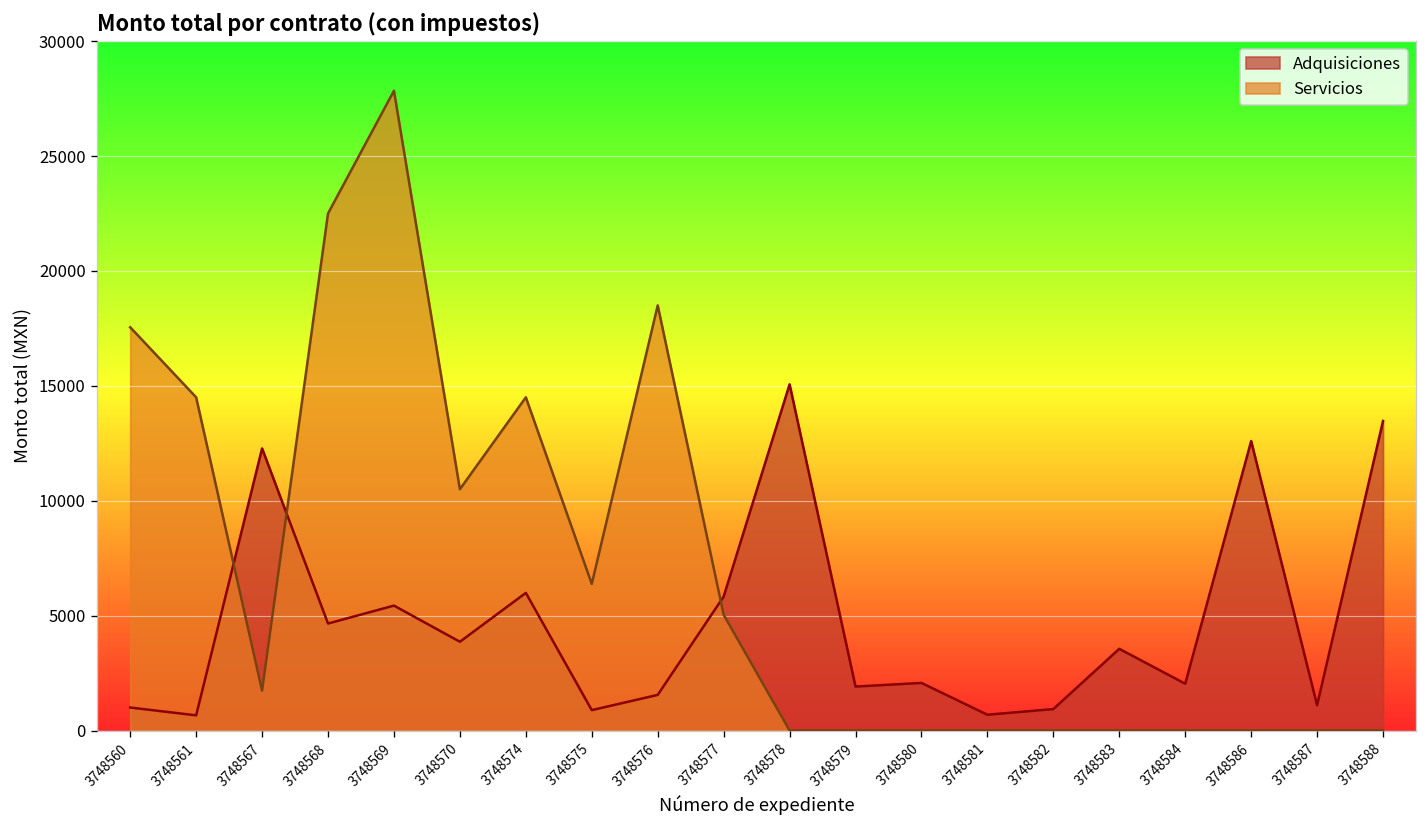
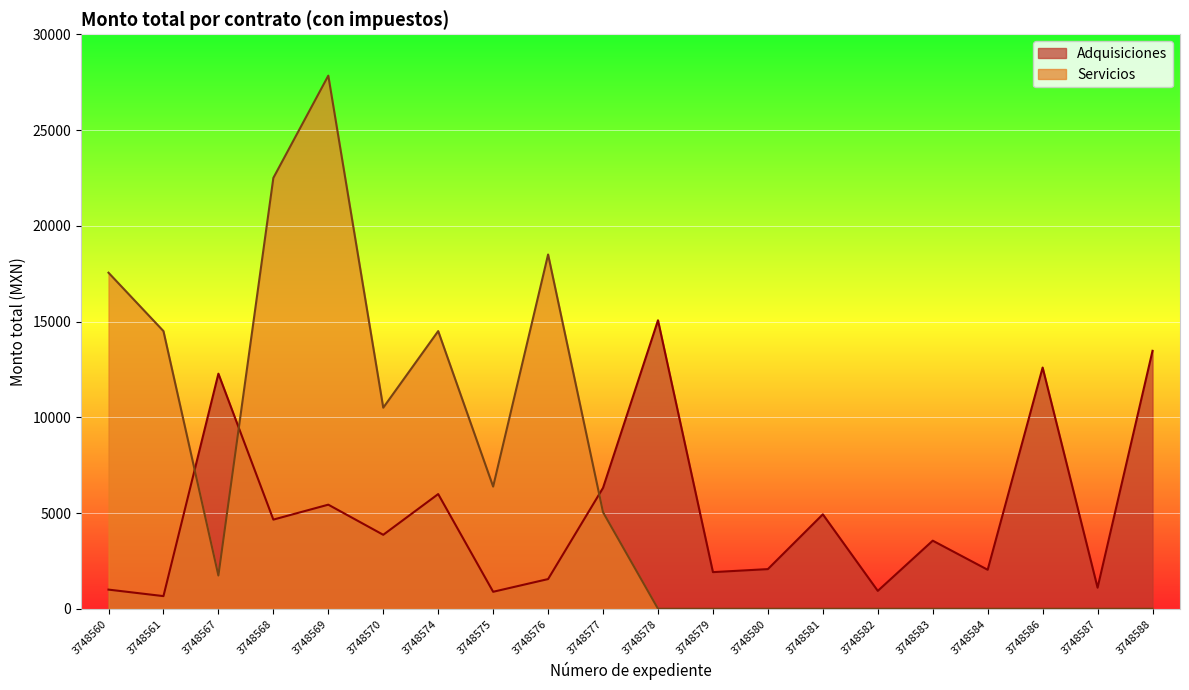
Adquisiciones, 3748577: 5800 -> 6300
Adquisiciones, 3748581: 700 -> 4900
